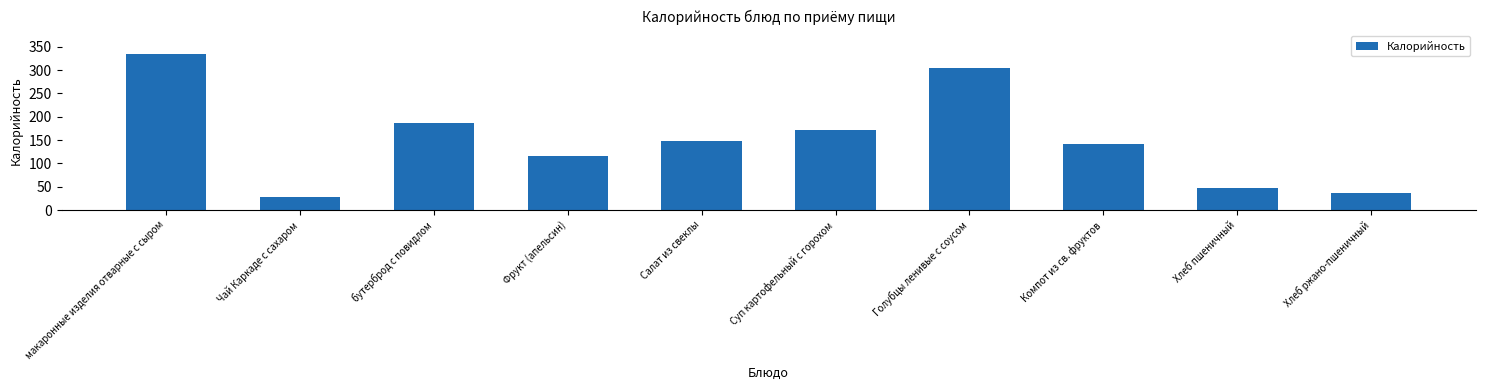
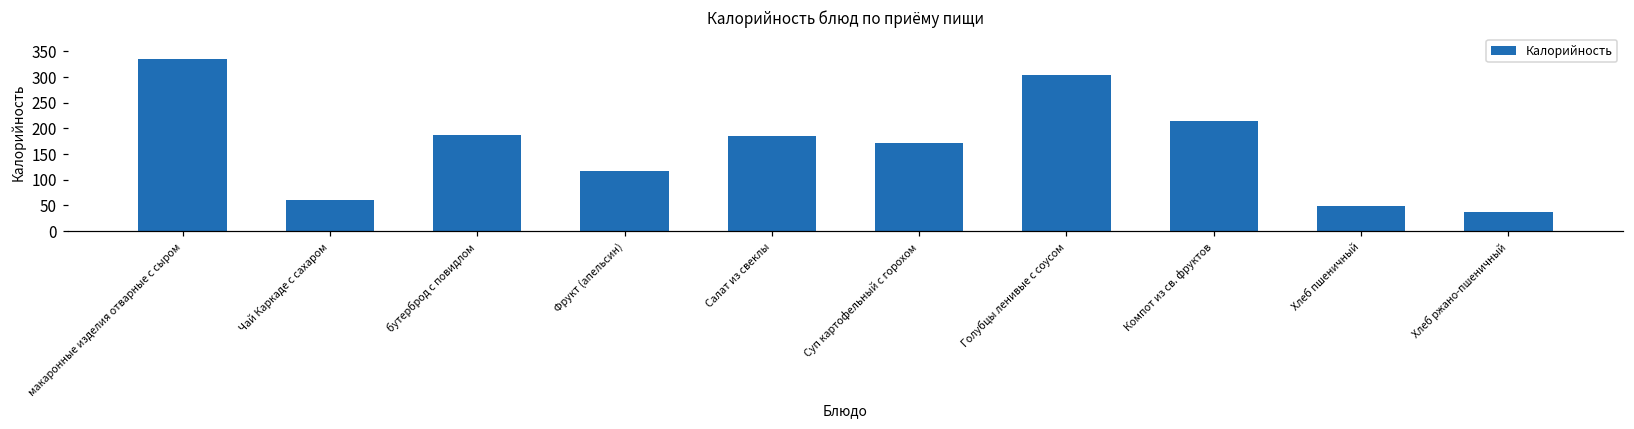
Чай Каркаде с сахаром: 30 -> 60
Салат из свеклы: 150 -> 190
Компот из св. фруктов: 140 -> 220
